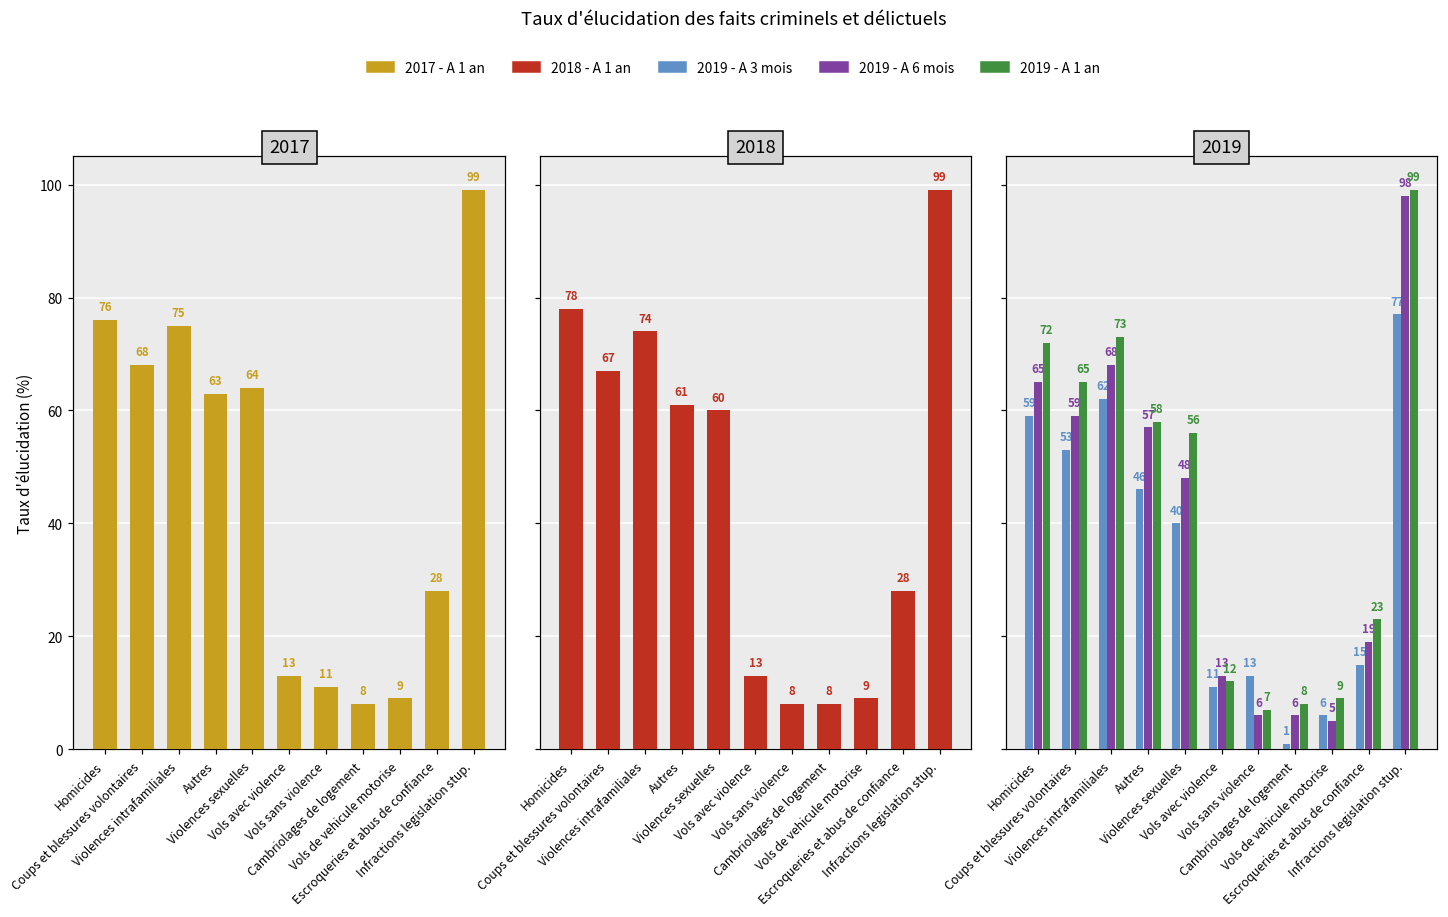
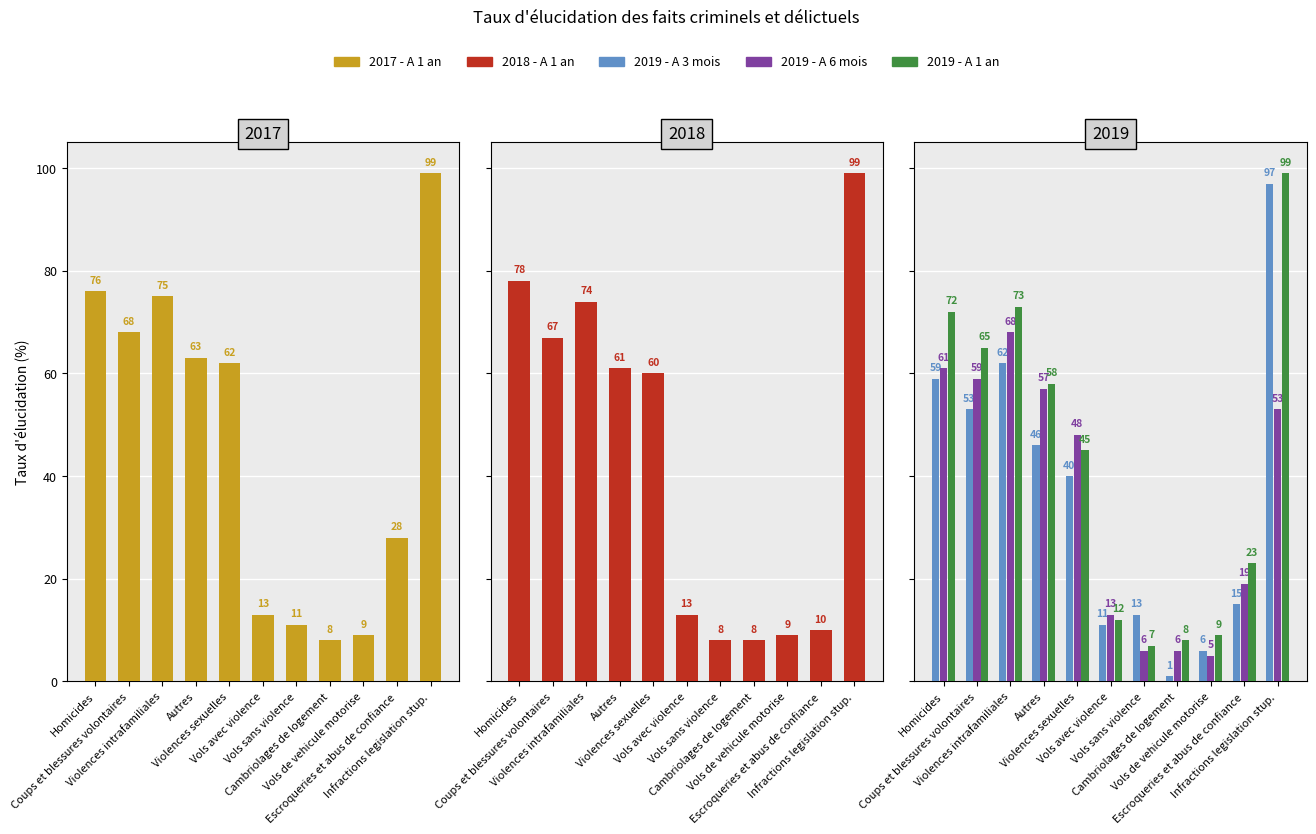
2017, Violences sexuelles: 64 -> 62
2018, Escroqueries et abus de confiance: 28 -> 10
2019, 2019 - A 6 mois, Homicides: 65 -> 61
2019, 2019 - A 1 an, Violences sexuelles: 56 -> 45
2019, 2019 - A 3 mois, Infractions legislation stup.: 77 -> 97
2019, 2019 - A 6 mois, Infractions legislation stup.: 98 -> 53
